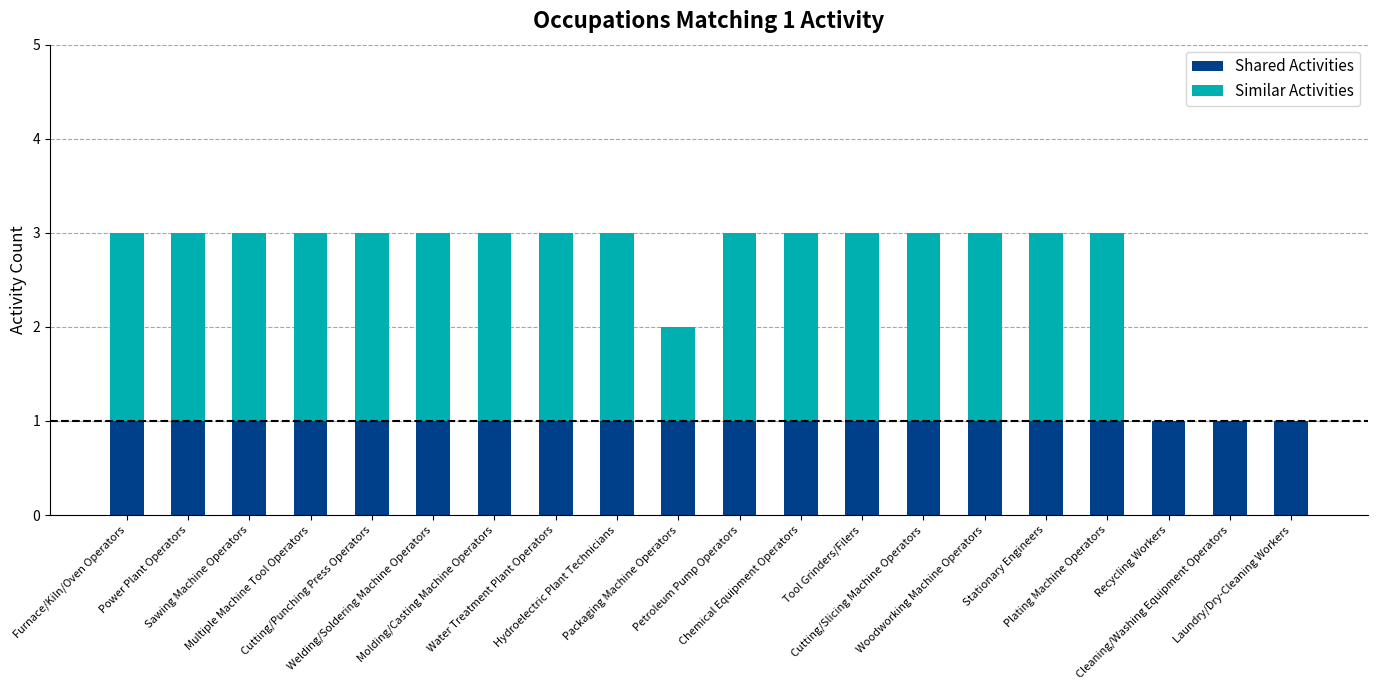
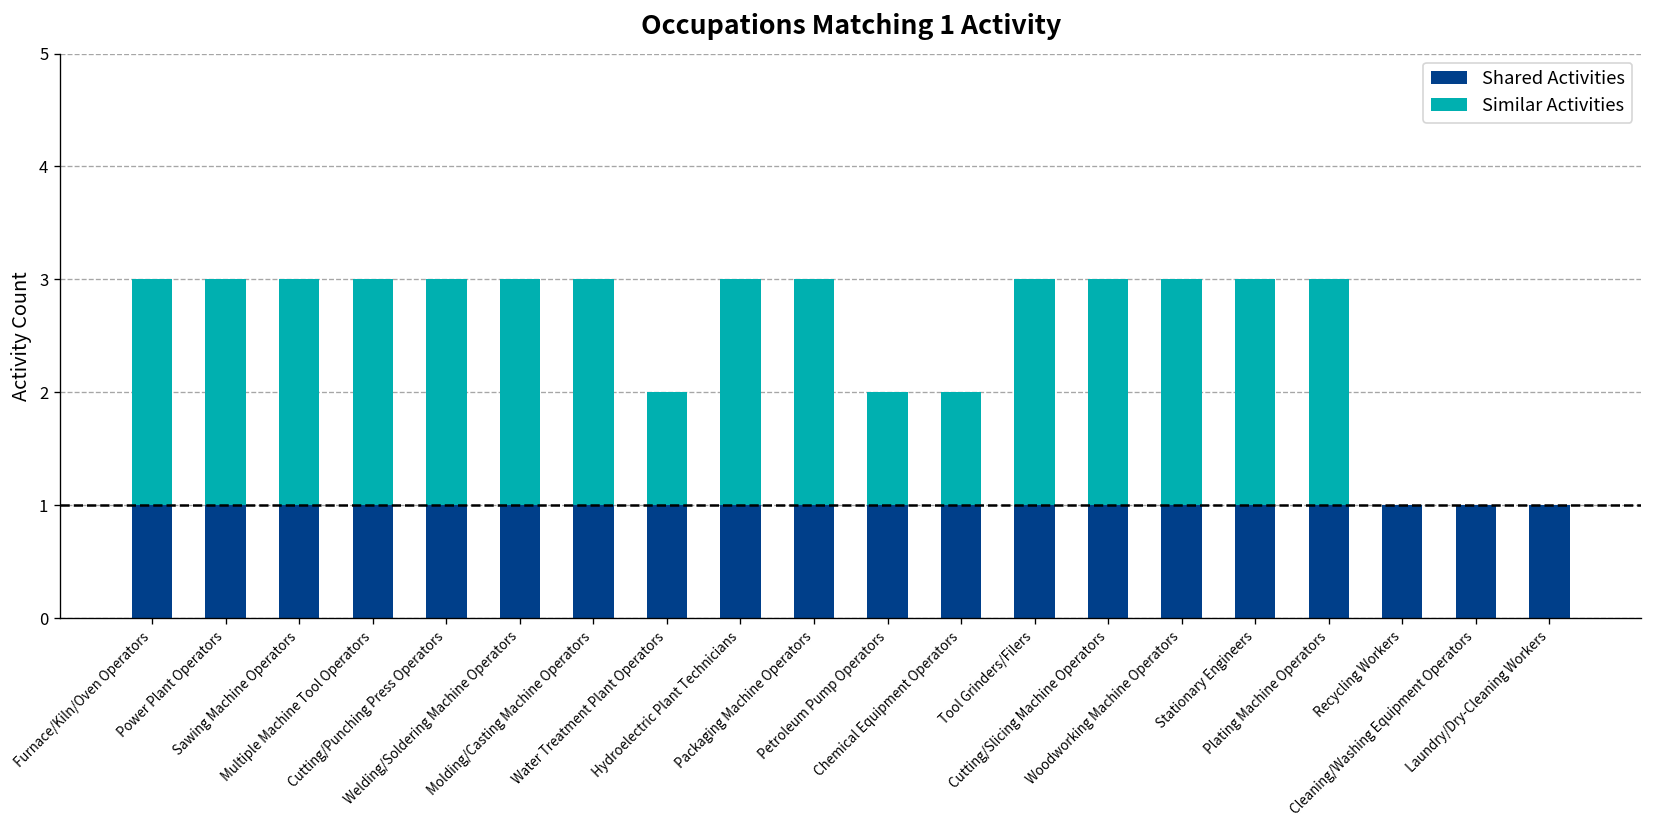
Similar Activities, Water Treatment Plant Operators: 2 -> 1
Similar Activities, Packaging Machine Operators: 1 -> 2
Similar Activities, Petroleum Pump Operators: 2 -> 1
Similar Activities, Chemical Equipment Operators: 2 -> 1
